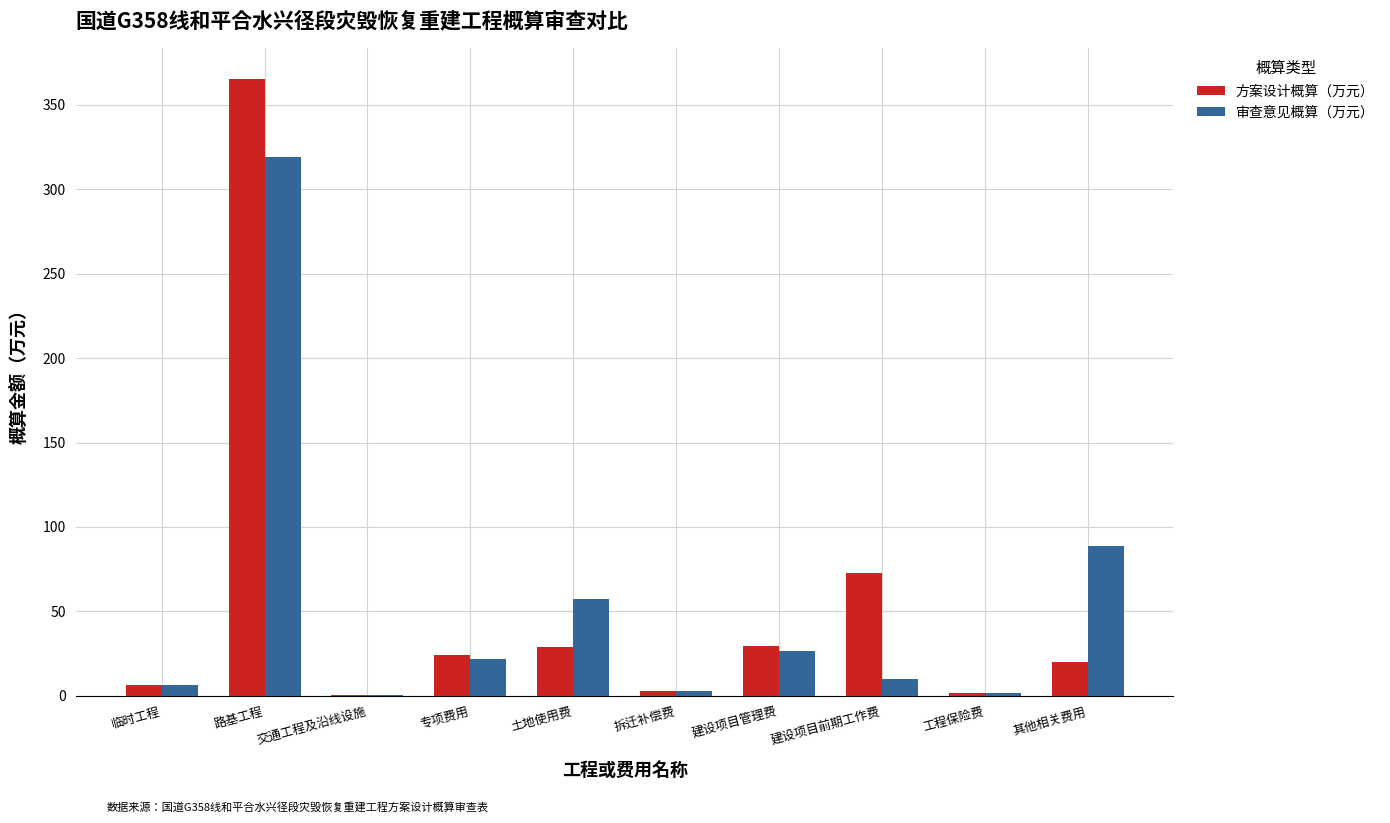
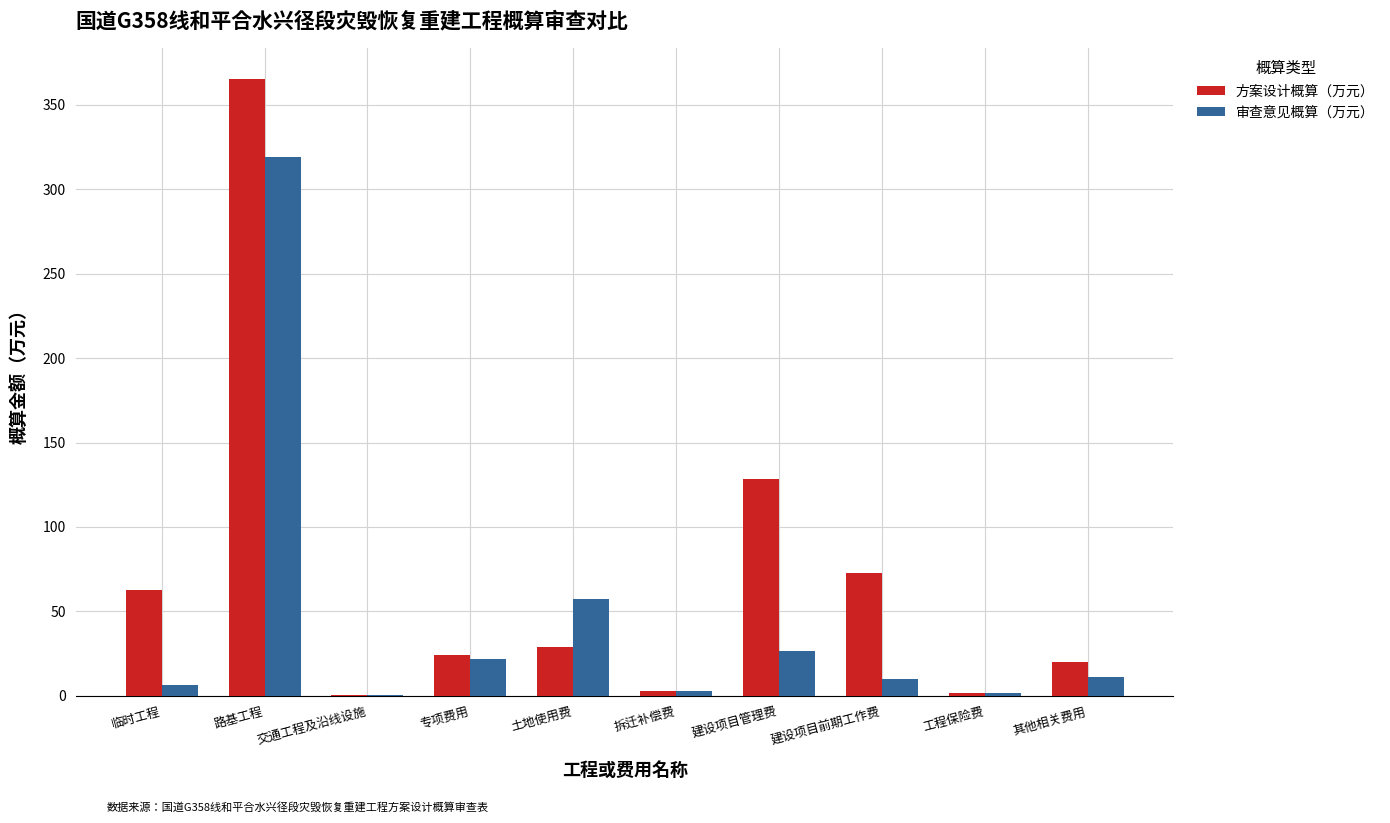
方案设计概算（万元）, 临时工程: 6 -> 63
方案设计概算（万元）, 建设项目管理费: 30 -> 128
审查意见概算（万元）, 其他相关费用: 89 -> 11
